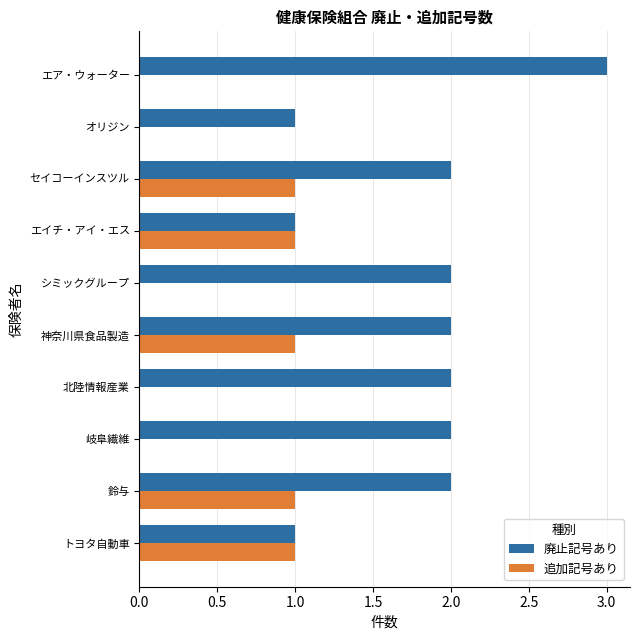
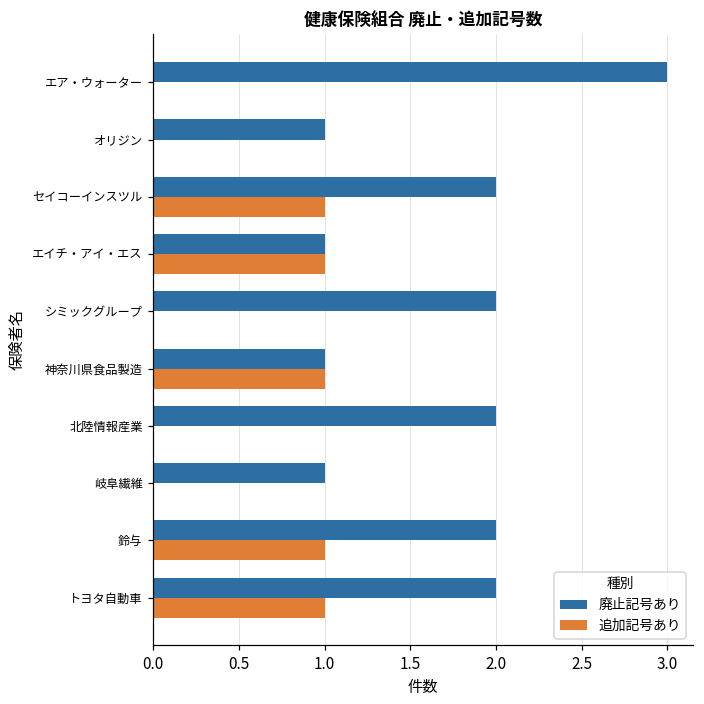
廃止記号あり, 神奈川県食品製造: 2 -> 1
廃止記号あり, 岐阜繊維: 2 -> 1
廃止記号あり, トヨタ自動車: 1 -> 2
